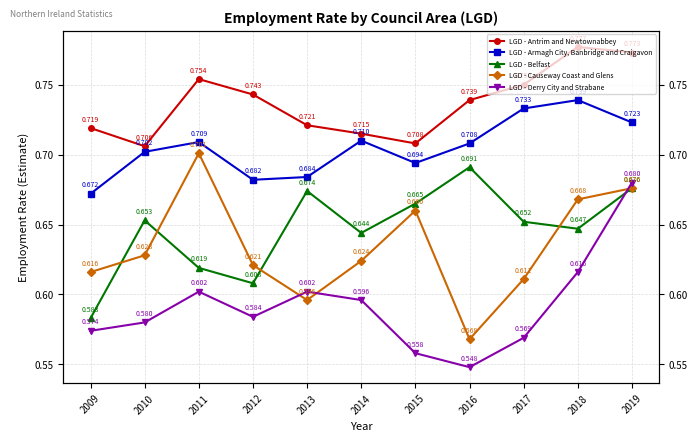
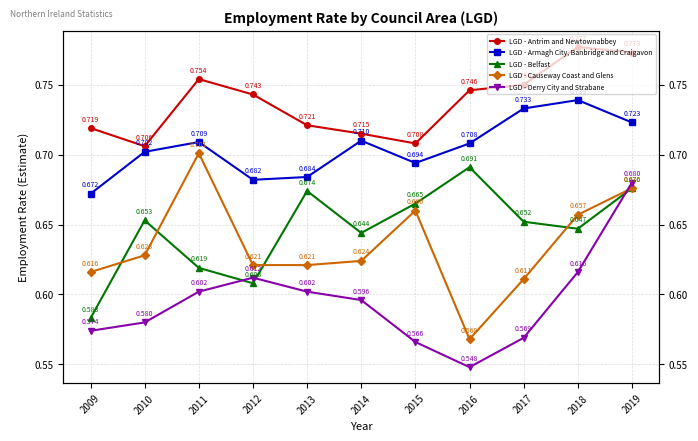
LGD - Derry City and Strabane, 2012: 0.584 -> 0.612
LGD - Causeway Coast and Glens, 2013: 0.596 -> 0.621
LGD - Derry City and Strabane, 2015: 0.558 -> 0.566
LGD - Antrim and Newtownabbey, 2016: 0.739 -> 0.746
LGD - Causeway Coast and Glens, 2018: 0.668 -> 0.657
